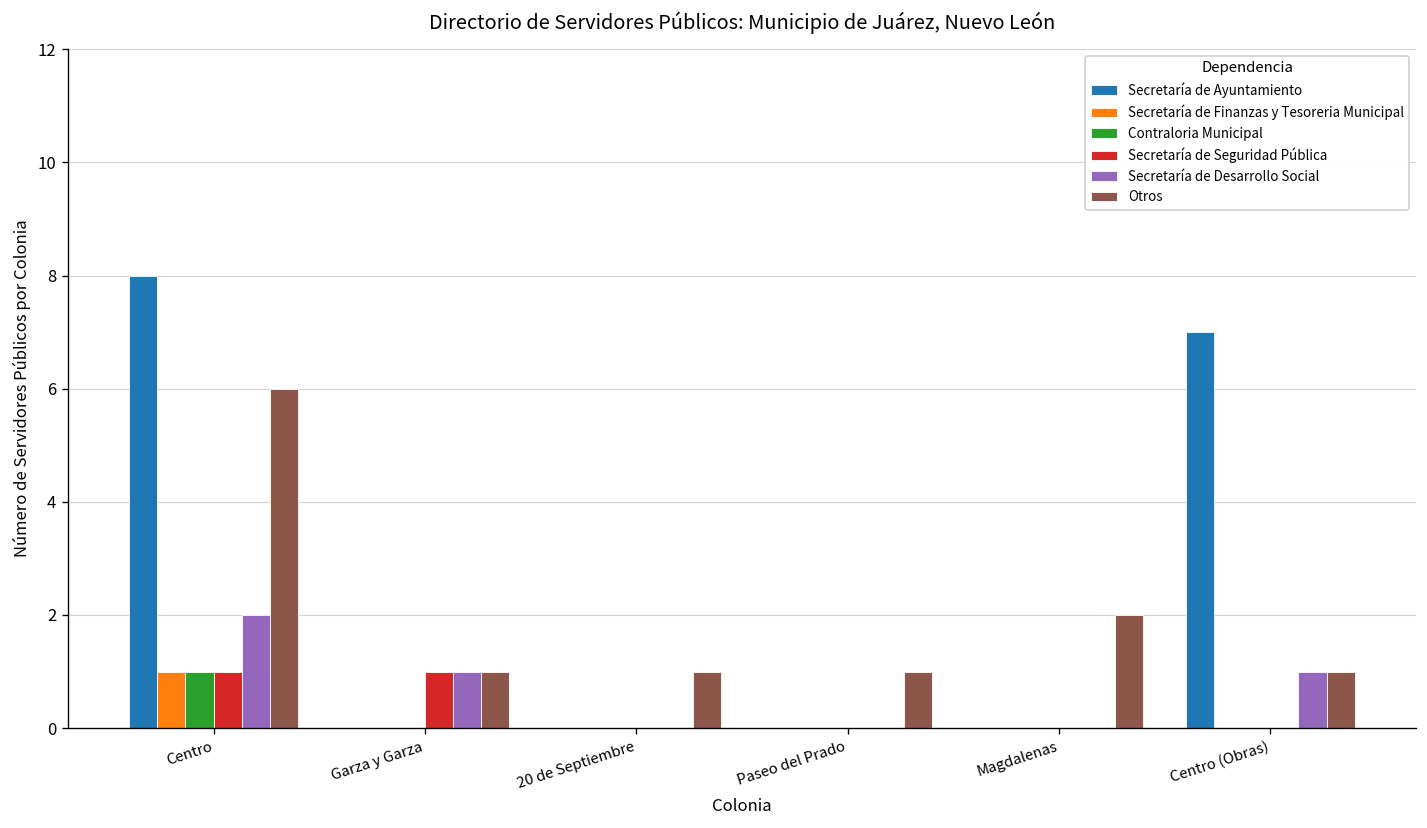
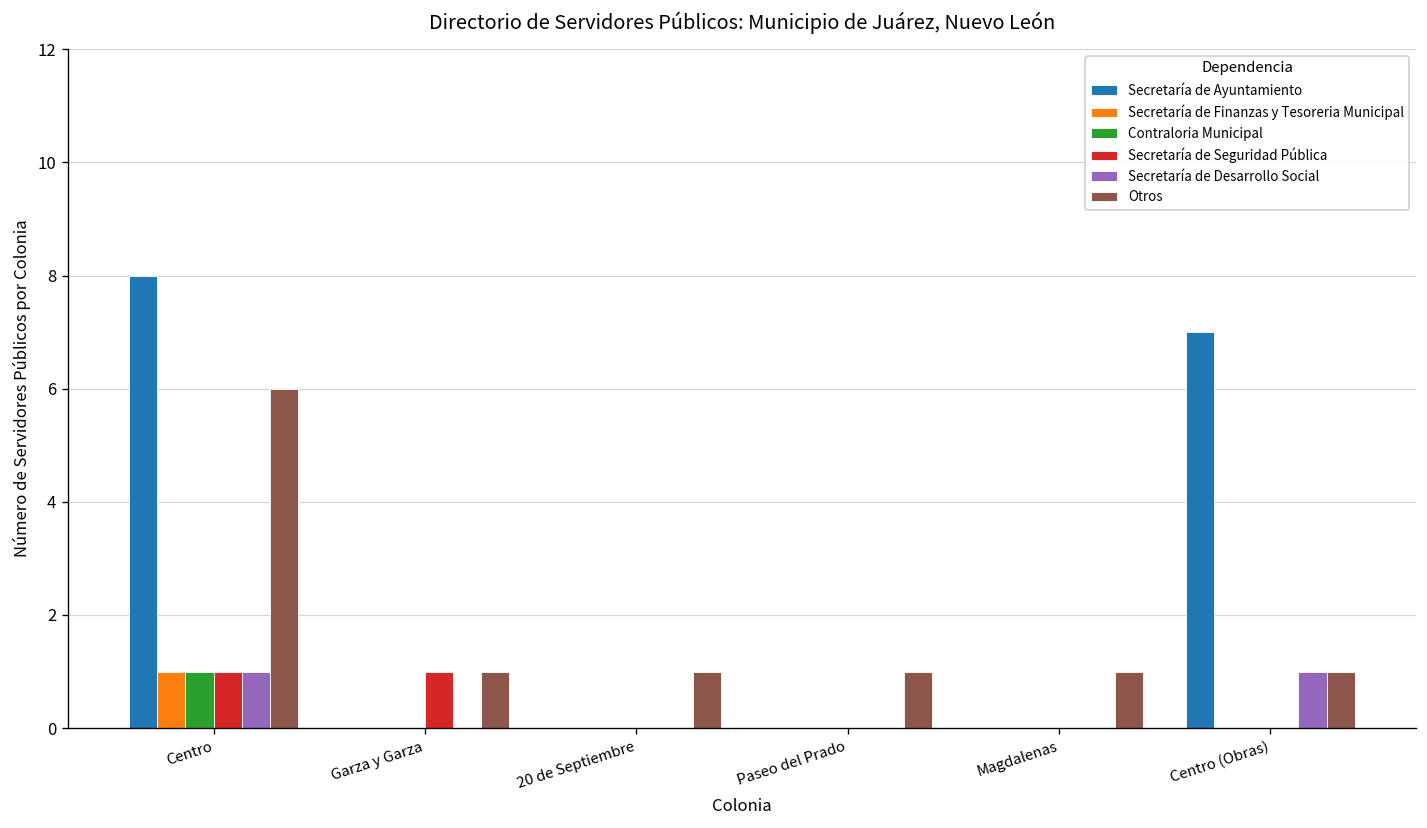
Secretaría de Desarrollo Social, Centro: 2 -> 1
Secretaría de Desarrollo Social, Garza y Garza: 1 -> 0
Otros, Magdalenas: 2 -> 1
